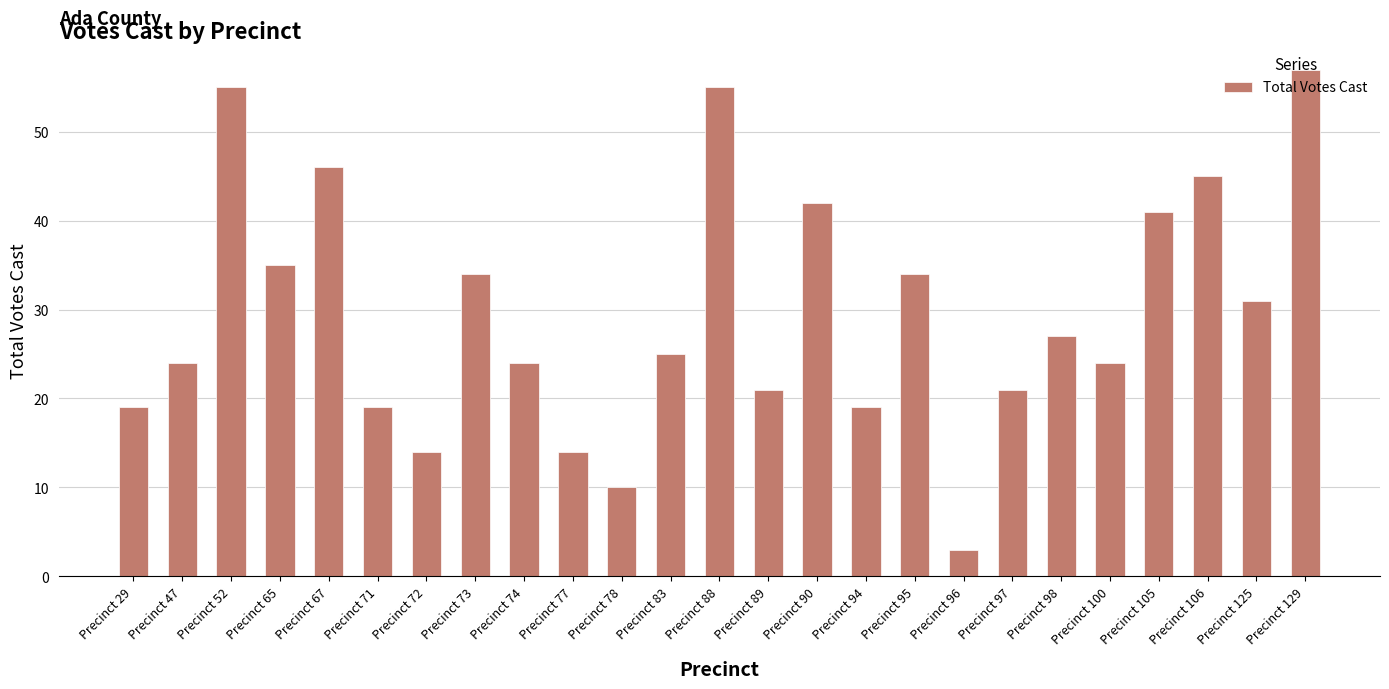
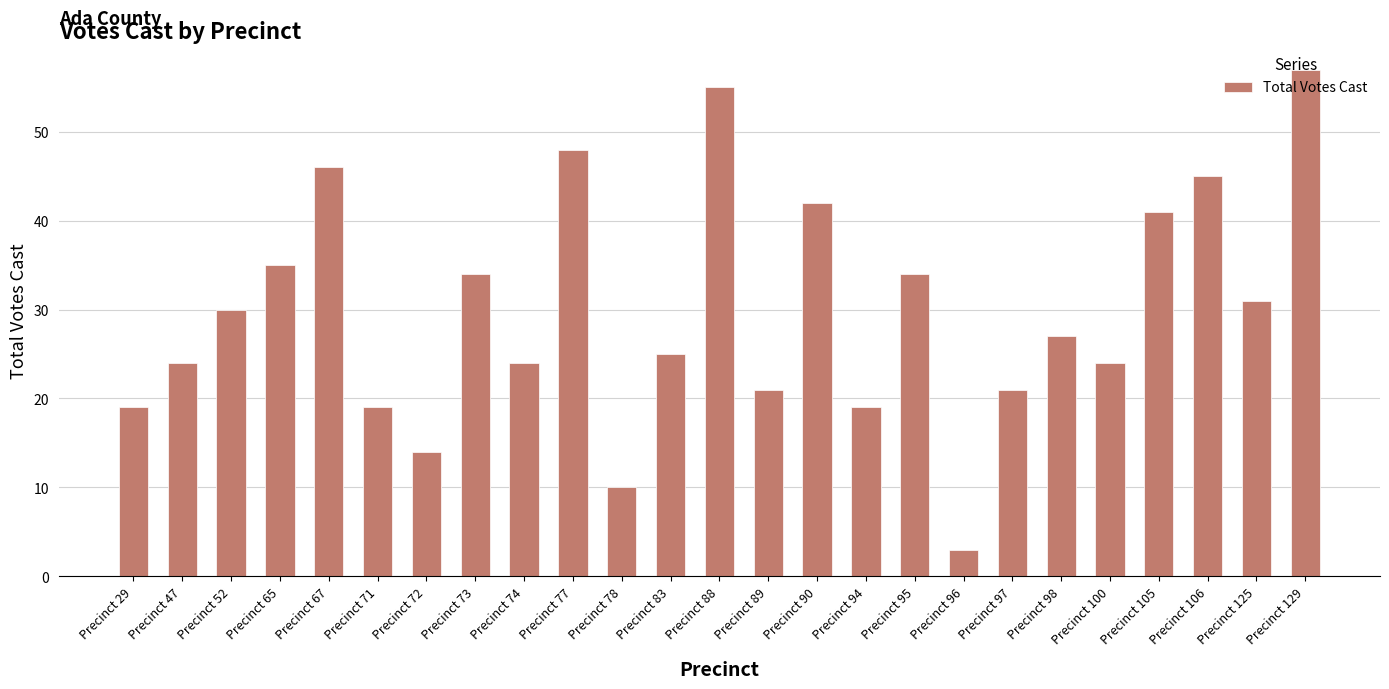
Precinct 52: 55 -> 30
Precinct 77: 14 -> 48
